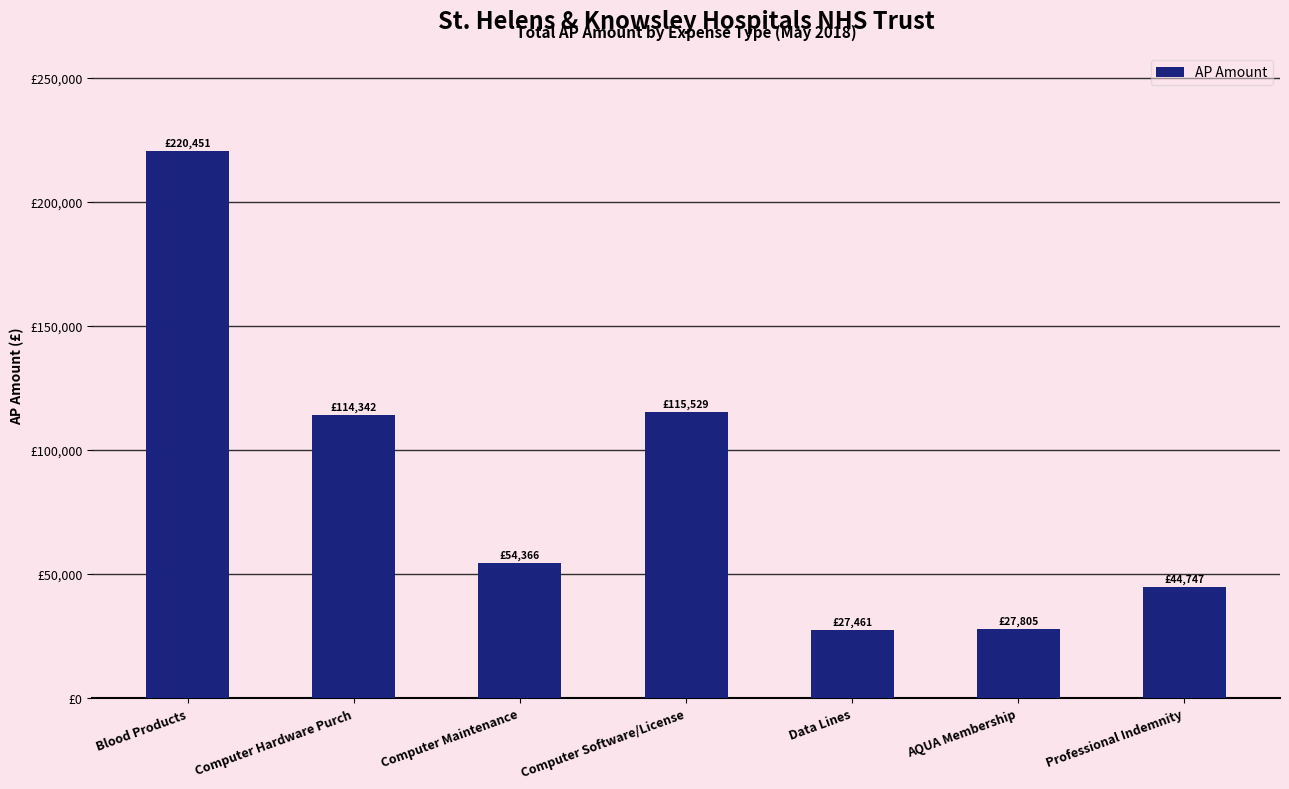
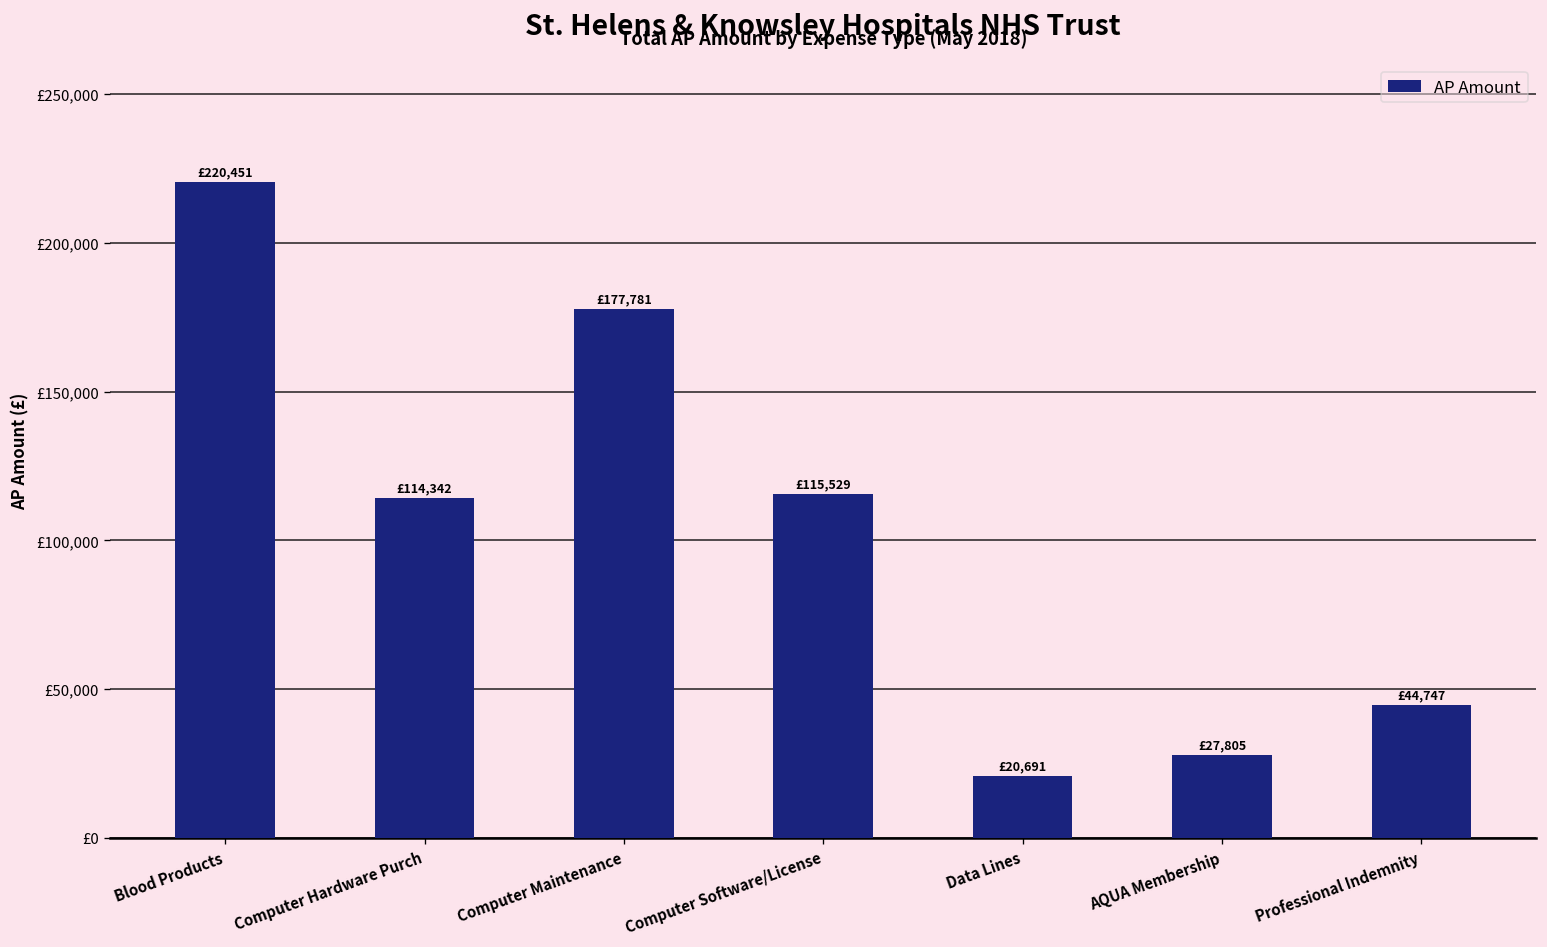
Computer Maintenance: £54,366 -> £177,781
Data Lines: £27,461 -> £20,691
